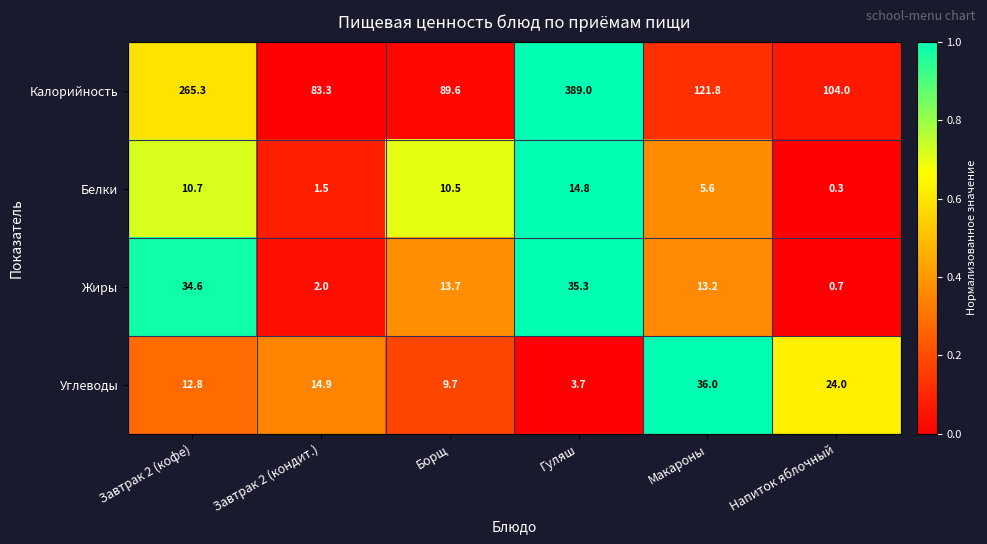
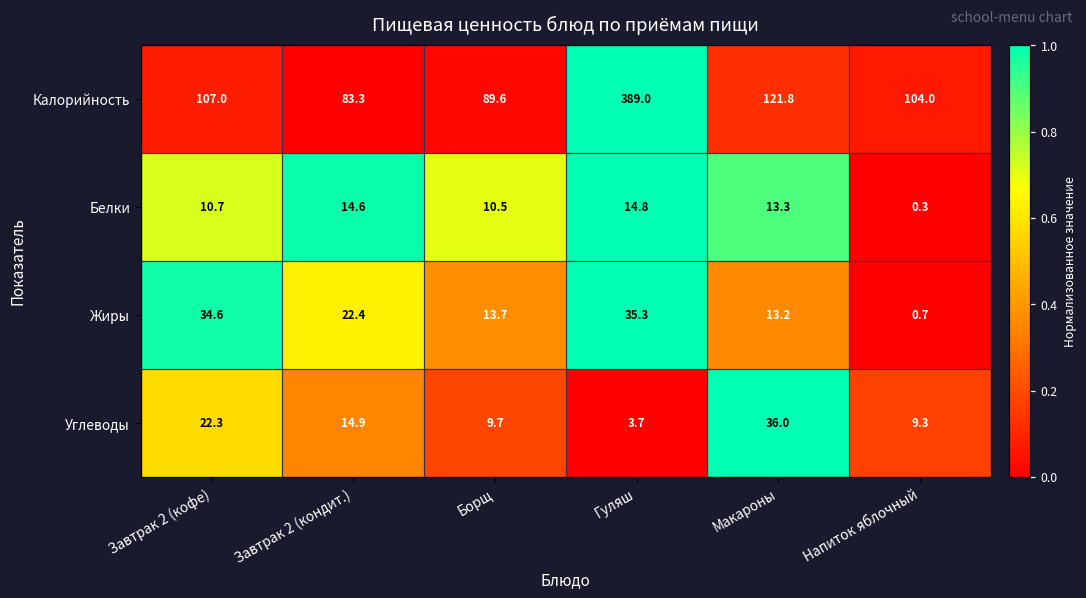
Калорийность, Завтрак 2 (кофе): 265.3 -> 107.0
Белки, Завтрак 2 (кондит.): 1.5 -> 14.6
Белки, Макароны: 5.6 -> 13.3
Жиры, Завтрак 2 (кондит.): 2.0 -> 22.4
Углеводы, Завтрак 2 (кофе): 12.8 -> 22.3
Углеводы, Напиток яблочный: 24.0 -> 9.3
